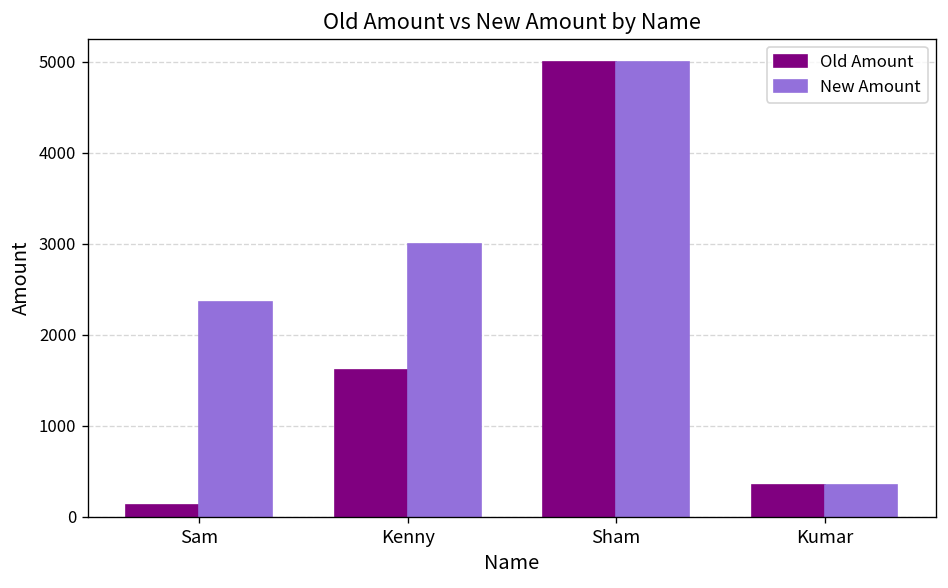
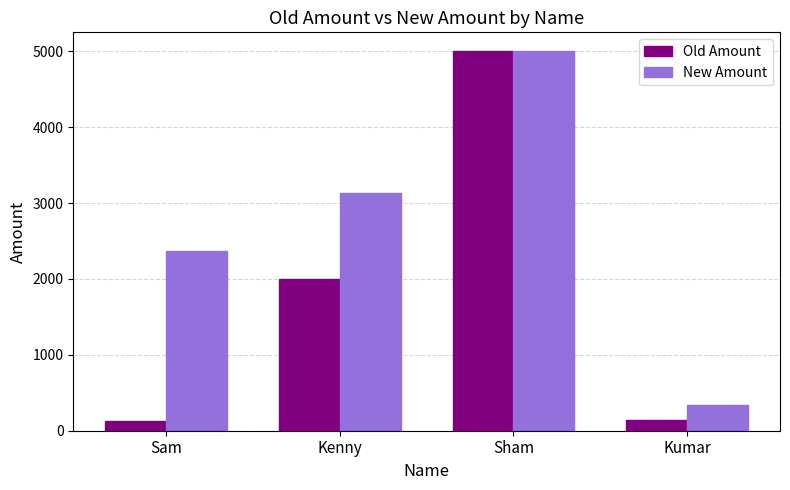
Old Amount, Kenny: 1600 -> 2000
New Amount, Kenny: 3000 -> 3100
Old Amount, Kumar: 300 -> 100
